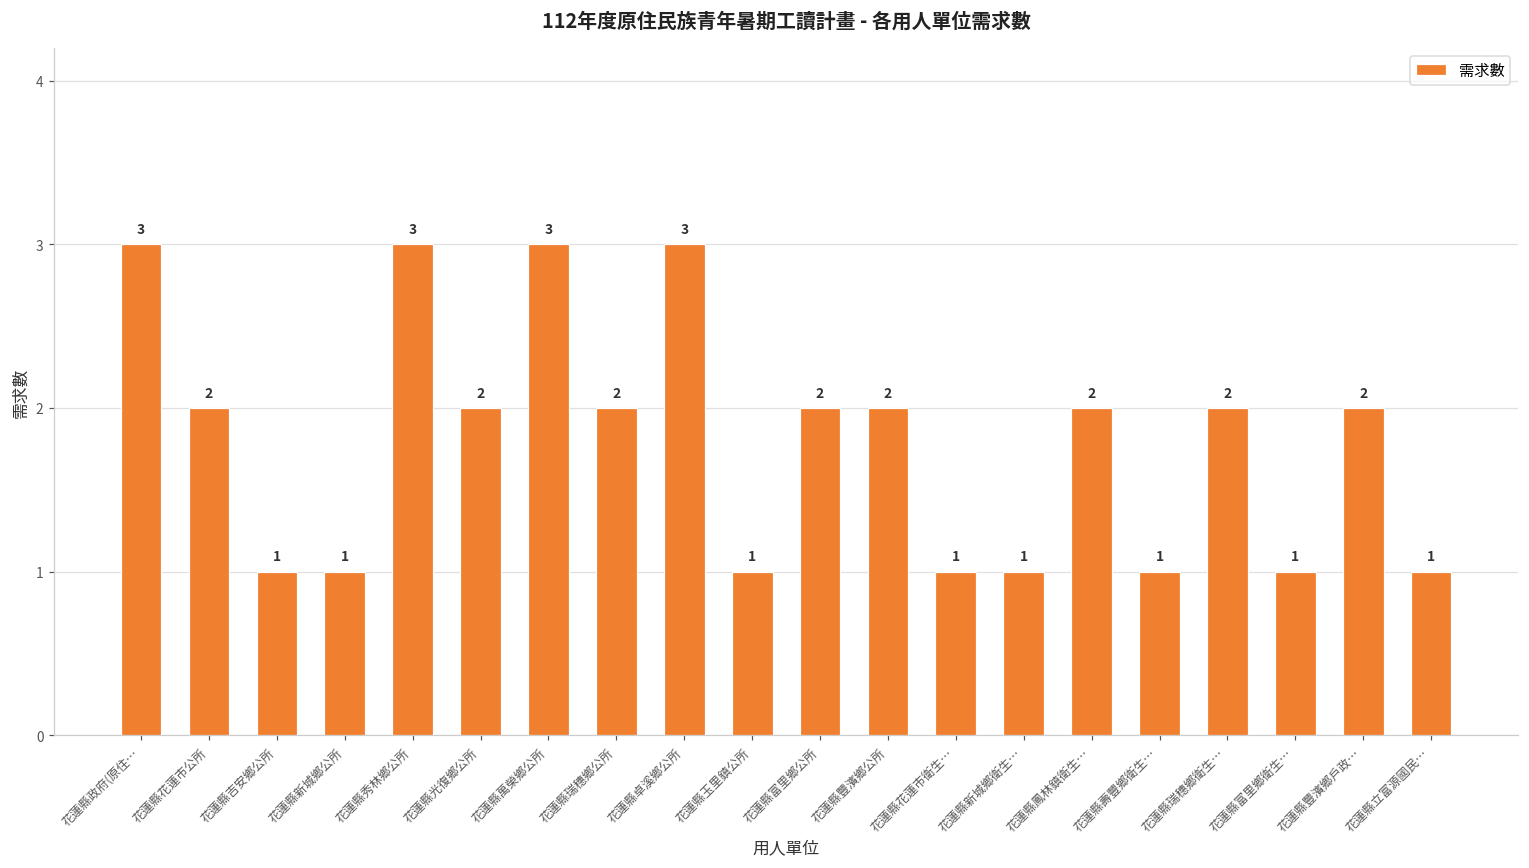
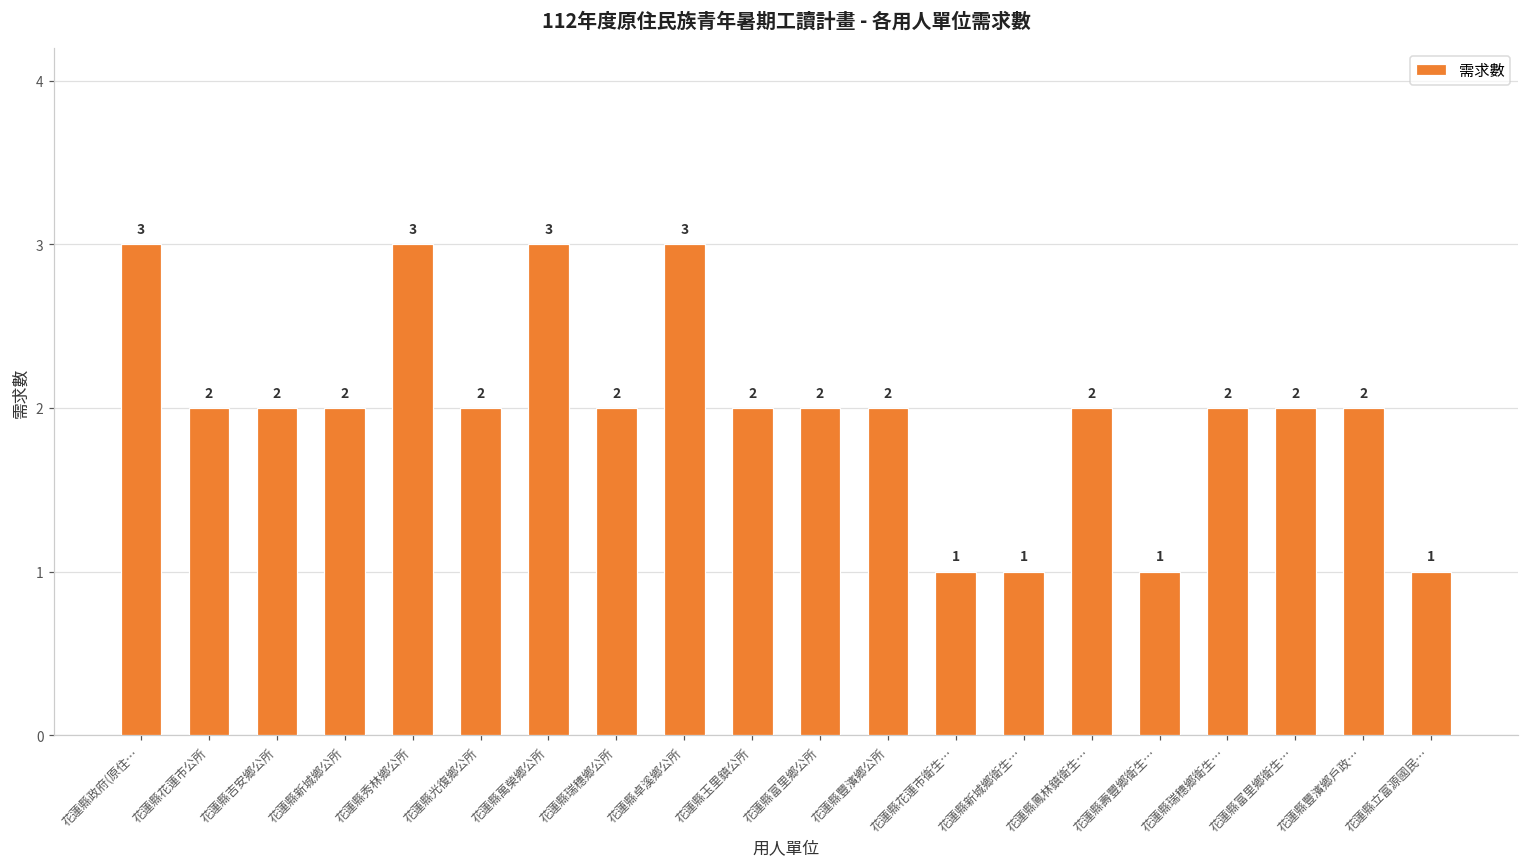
花蓮縣吉安鄉公所: 1 -> 2
花蓮縣新城鄉公所: 1 -> 2
花蓮縣玉里鎮公所: 1 -> 2
花蓮縣富里鄉衛生…: 1 -> 2
